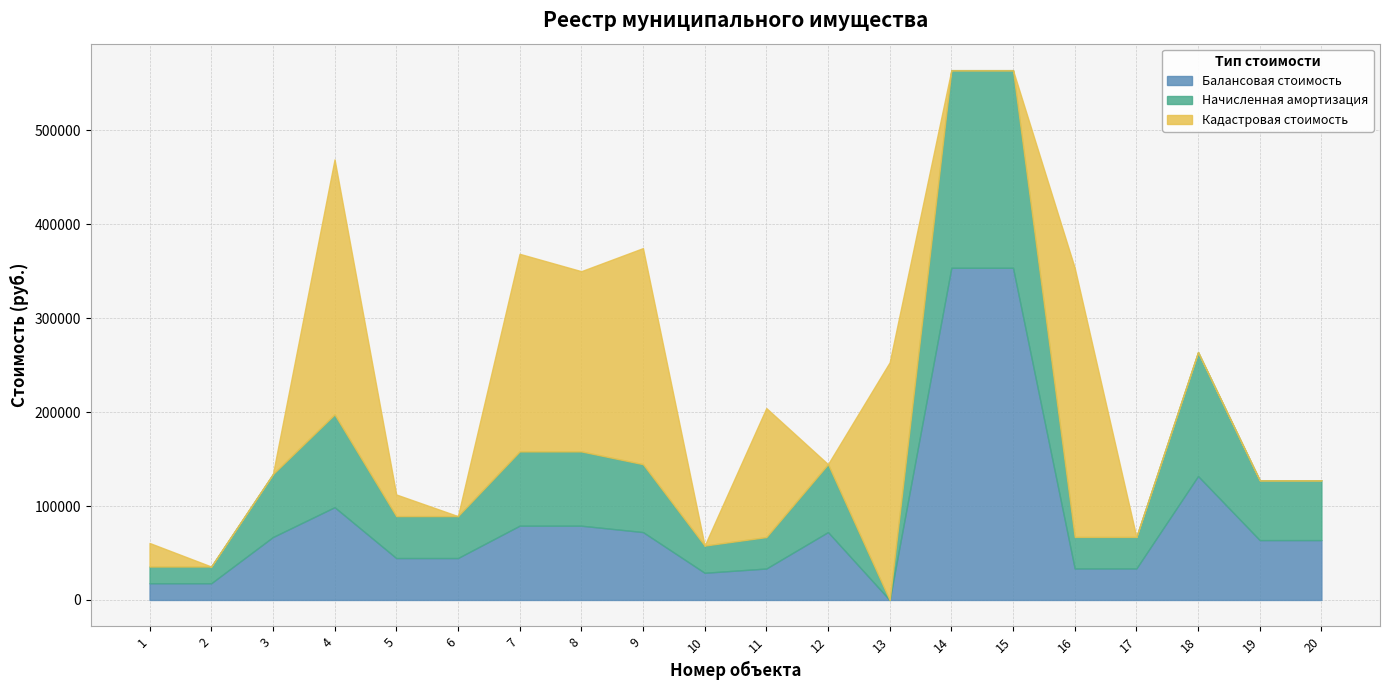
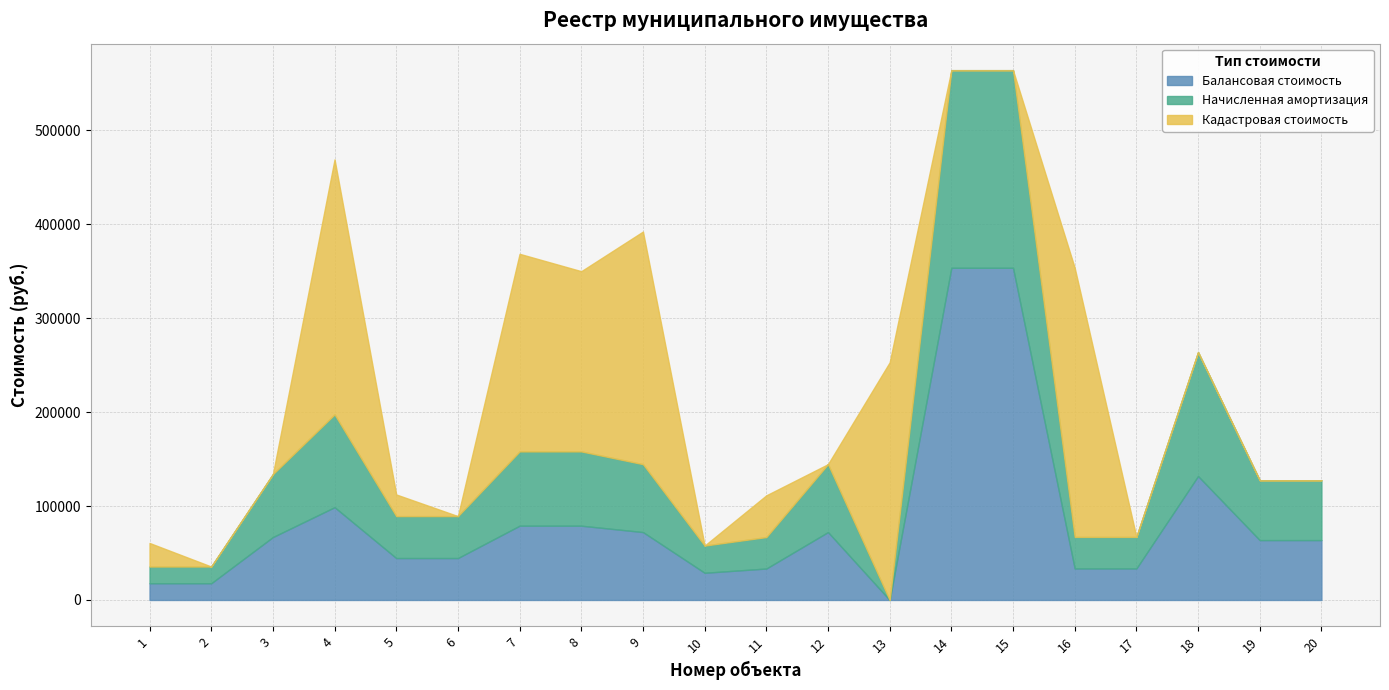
Кадастровая стоимость, 9: 230000 -> 250000
Кадастровая стоимость, 11: 140000 -> 40000
